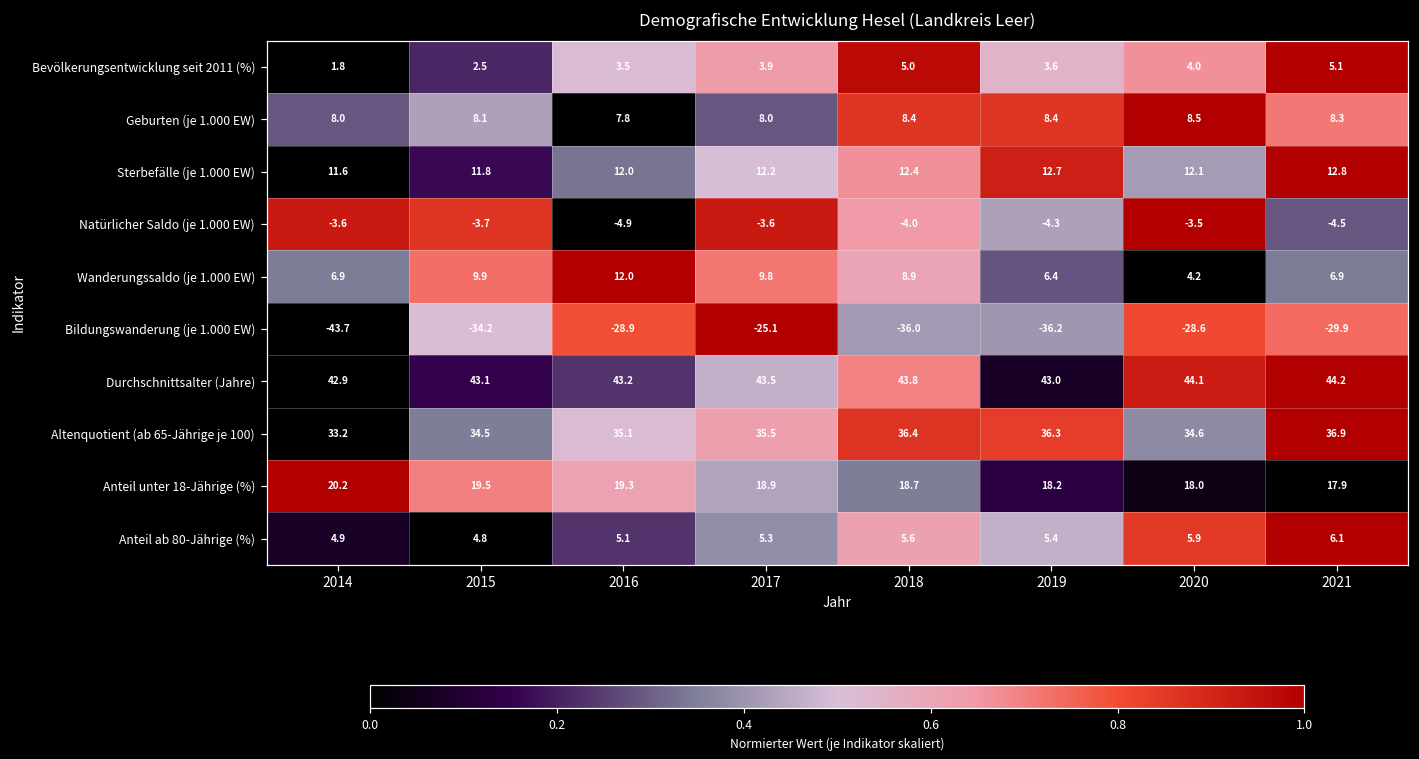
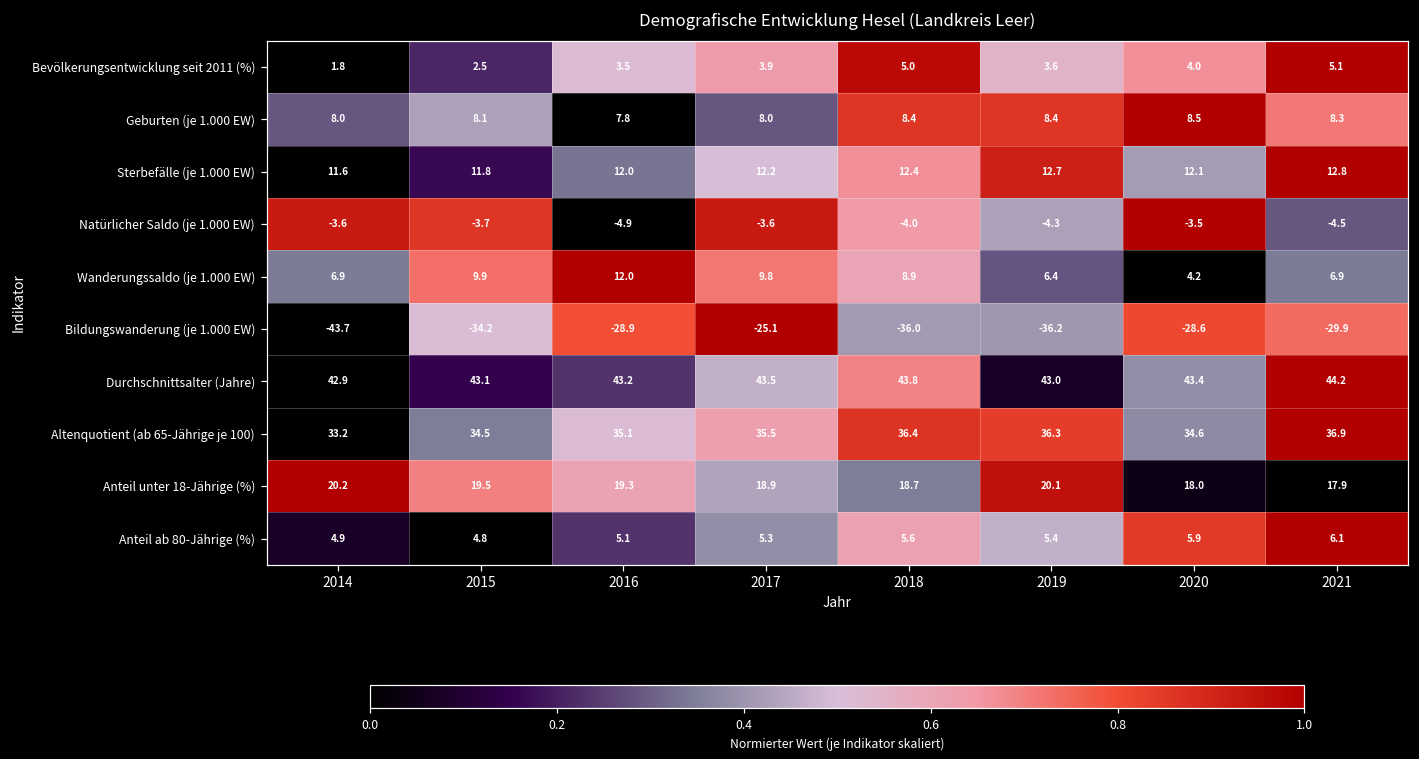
Durchschnittsalter (Jahre), 2020: 44.1 -> 43.4
Anteil unter 18-Jährige (%), 2019: 18.2 -> 20.1
